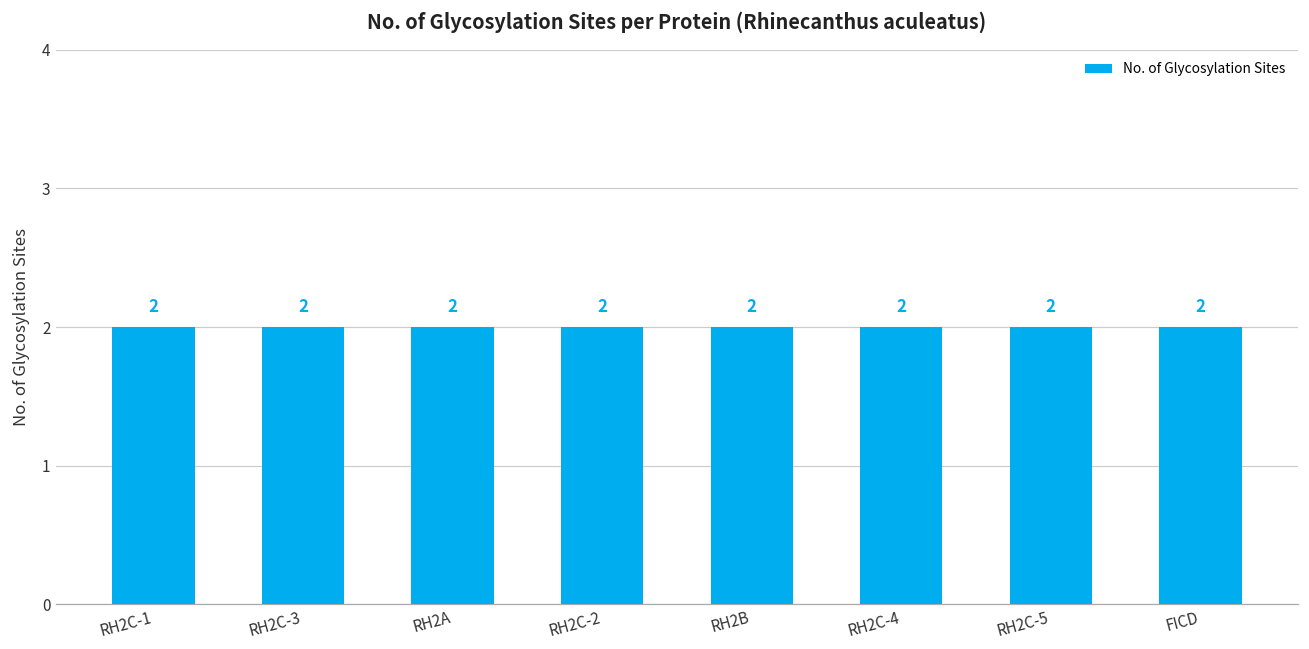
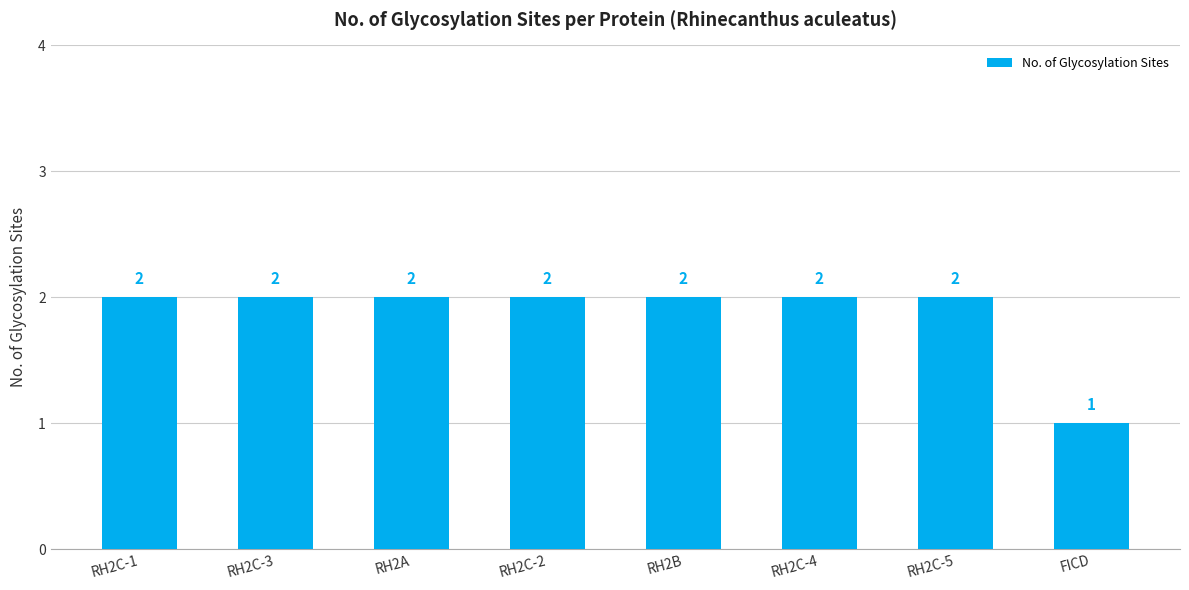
FICD: 2 -> 1
